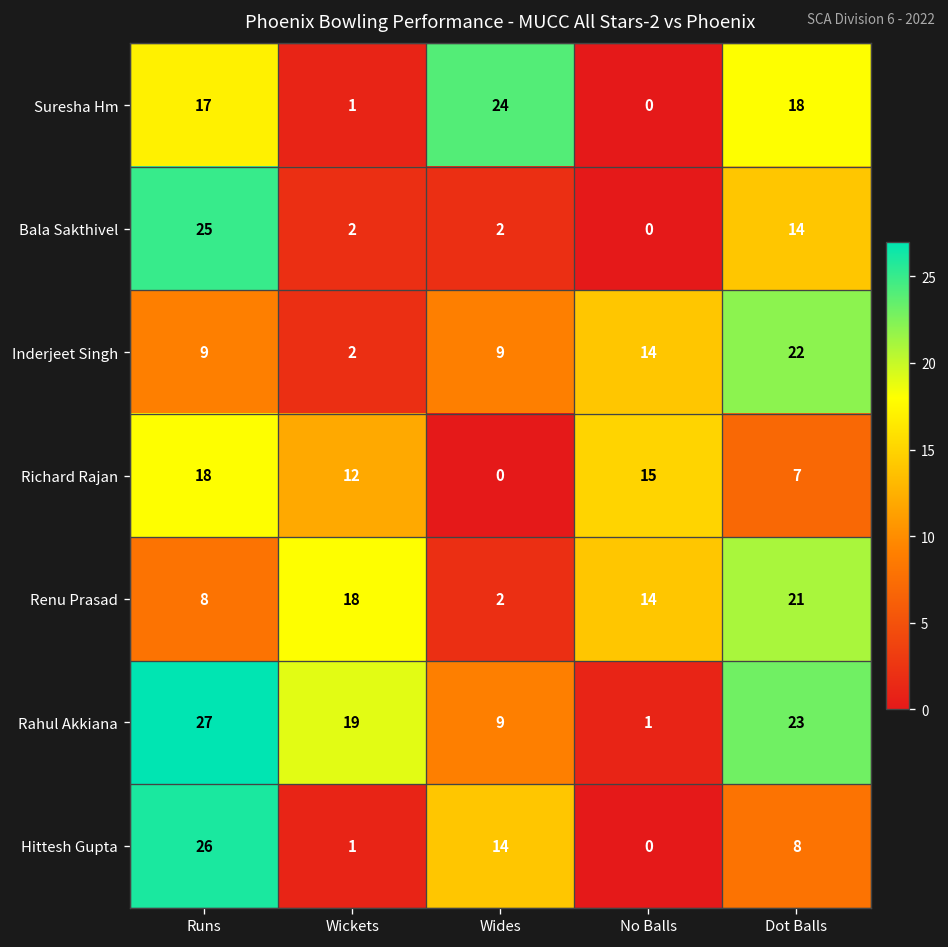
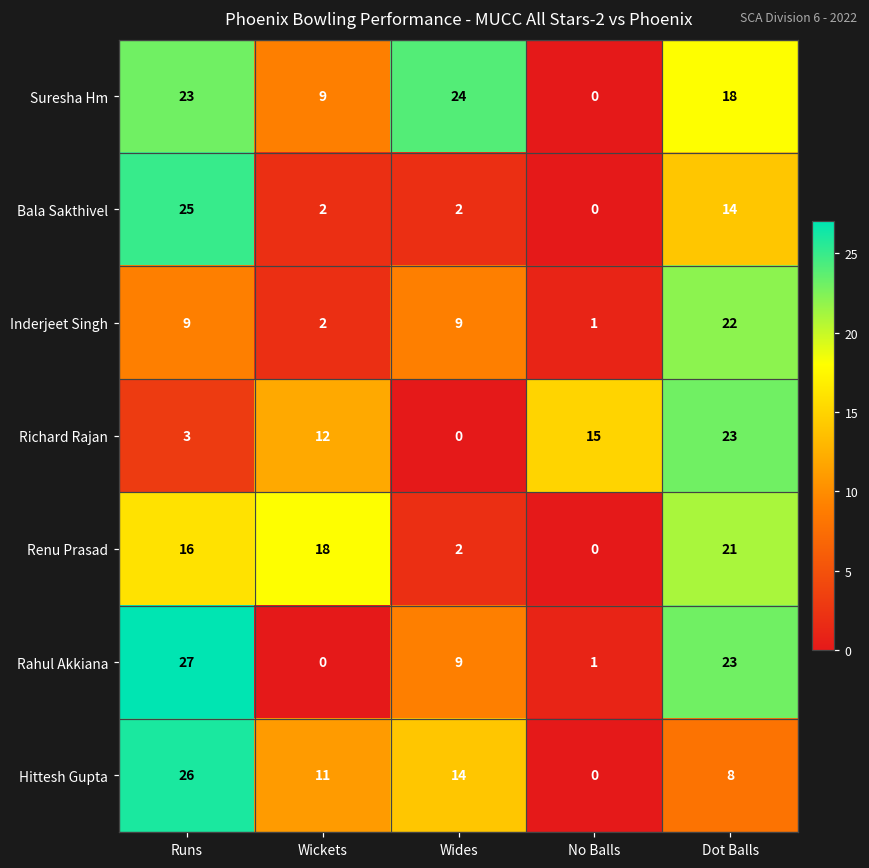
Suresha Hm, Runs: 17 -> 23
Suresha Hm, Wickets: 1 -> 9
Inderjeet Singh, No Balls: 14 -> 1
Richard Rajan, Runs: 18 -> 3
Richard Rajan, Dot Balls: 7 -> 23
Renu Prasad, Runs: 8 -> 16
Renu Prasad, No Balls: 14 -> 0
Rahul Akkiana, Wickets: 19 -> 0
Hittesh Gupta, Wickets: 1 -> 11
